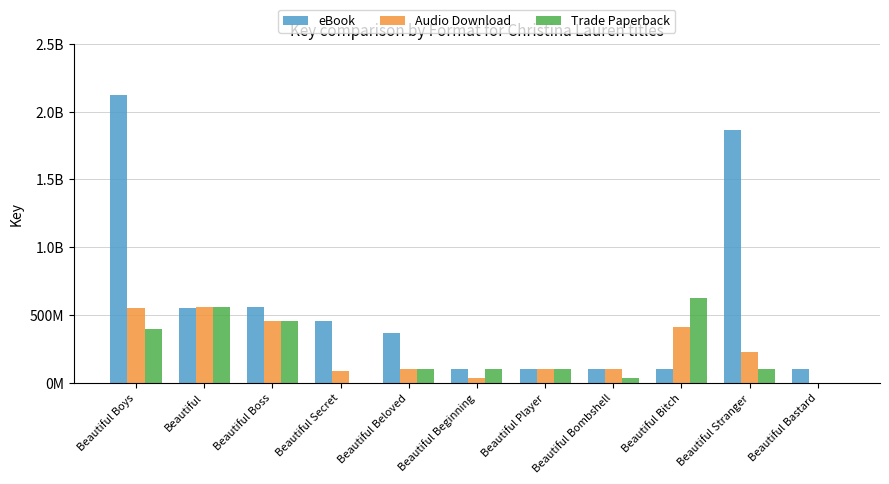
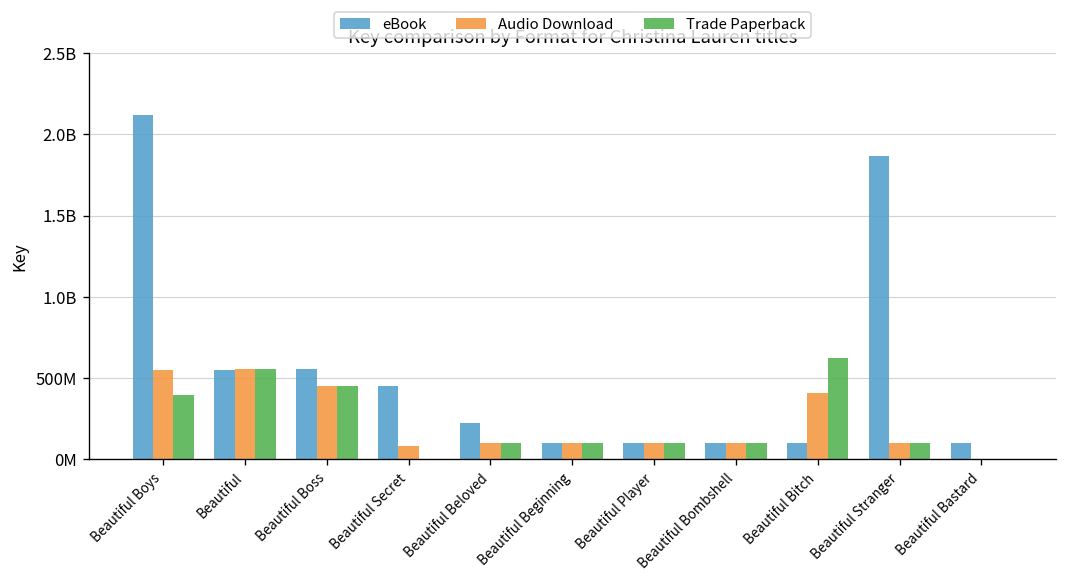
eBook, Beautiful Beloved: 360000000 -> 220000000
Audio Download, Beautiful Beginning: 40000000 -> 100000000
Trade Paperback, Beautiful Bombshell: 40000000 -> 100000000
Audio Download, Beautiful Stranger: 220000000 -> 100000000
